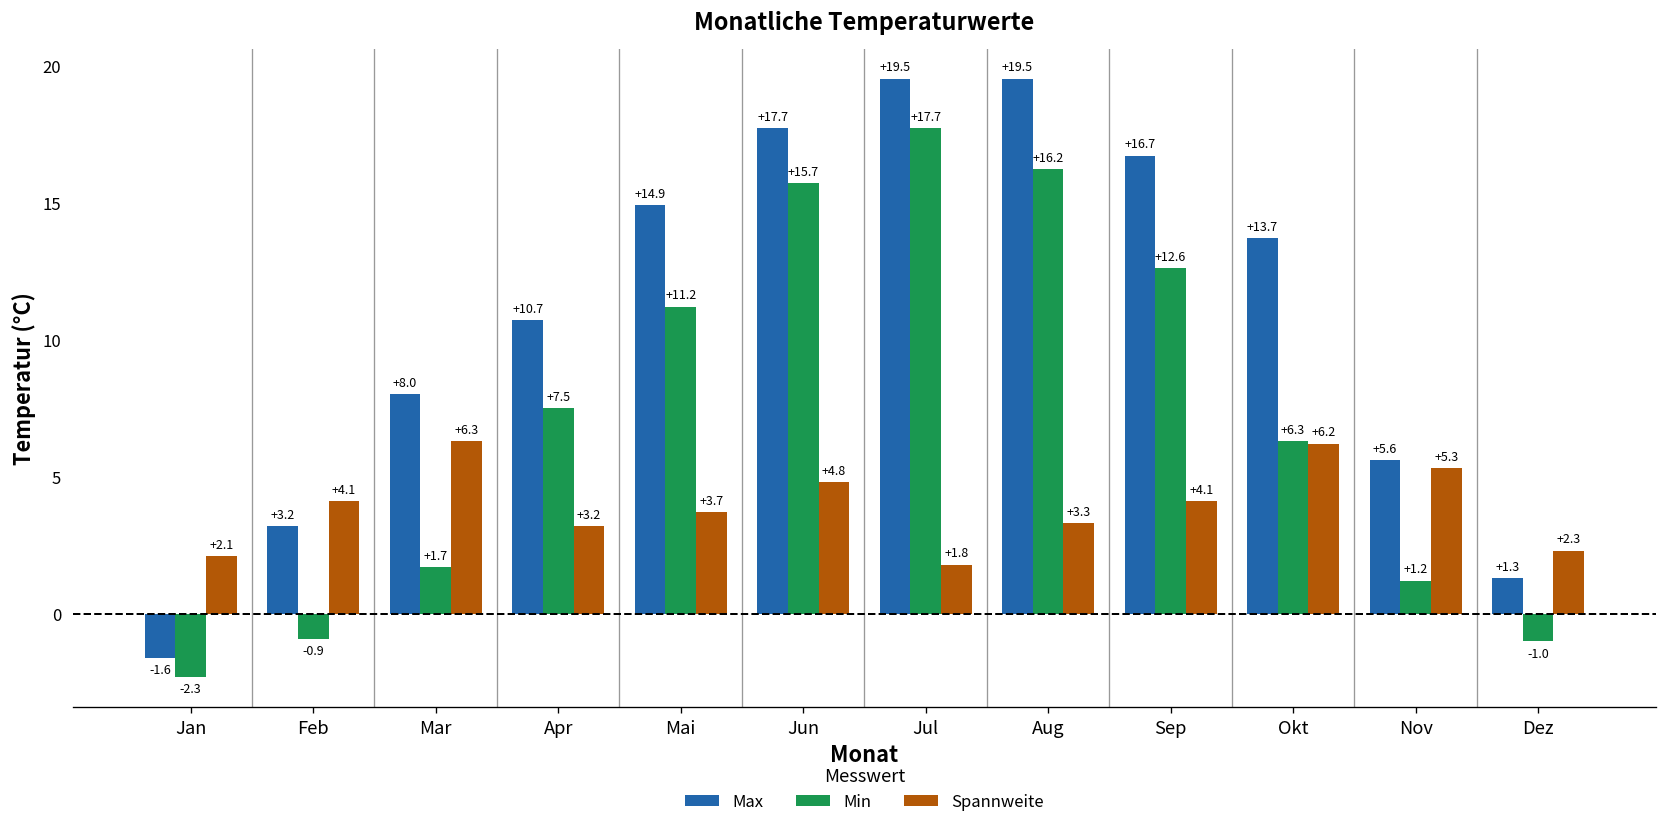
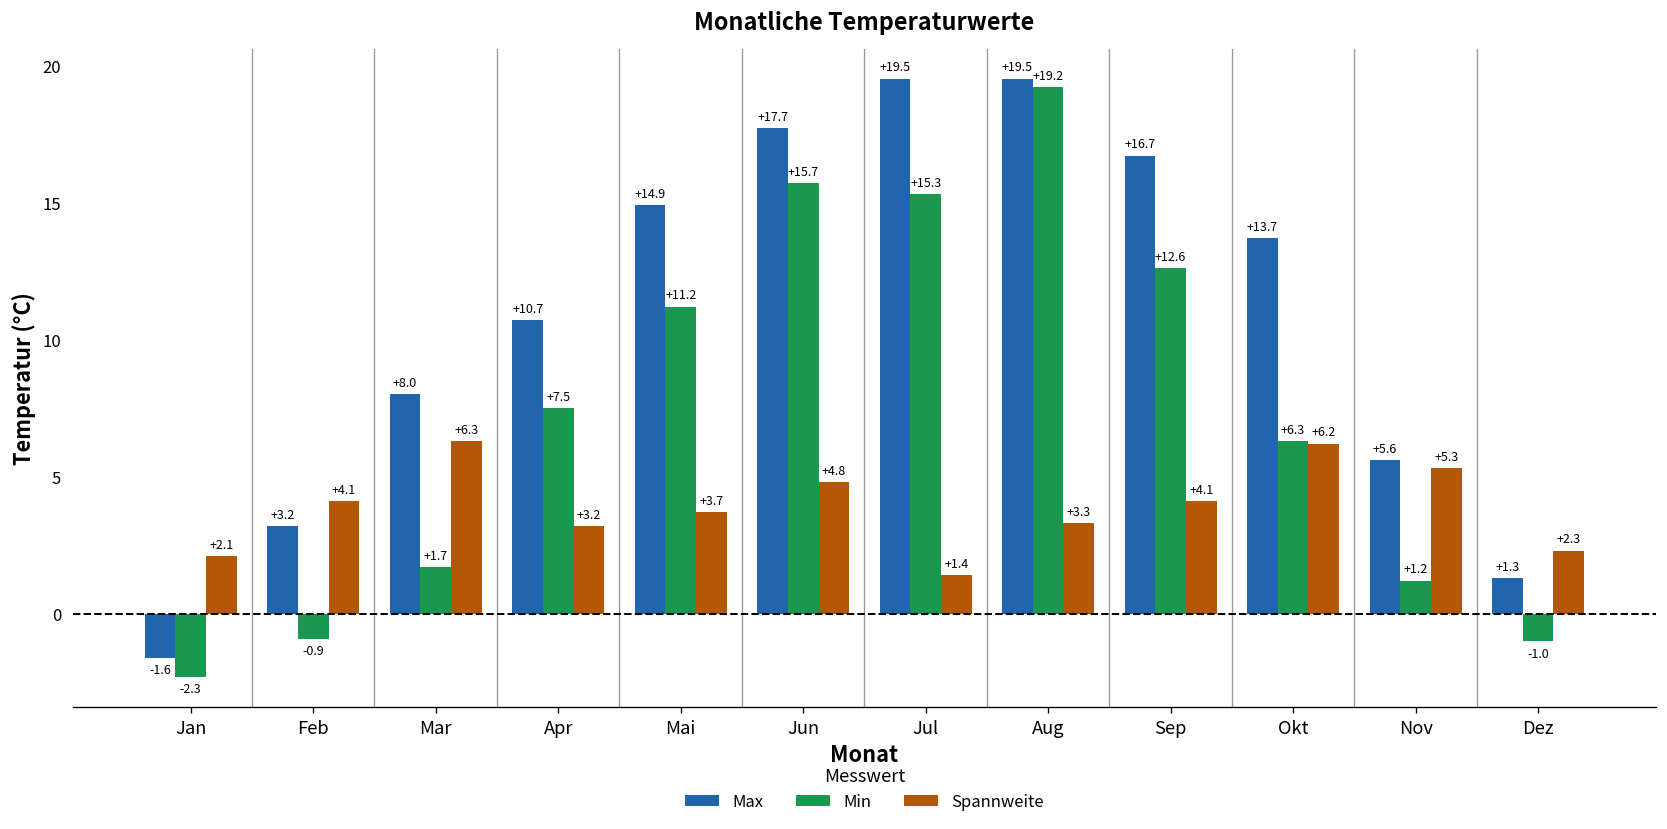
Min, Jul: +17.7 -> +15.3
Spannweite, Jul: +1.8 -> +1.4
Min, Aug: +16.2 -> +19.2
